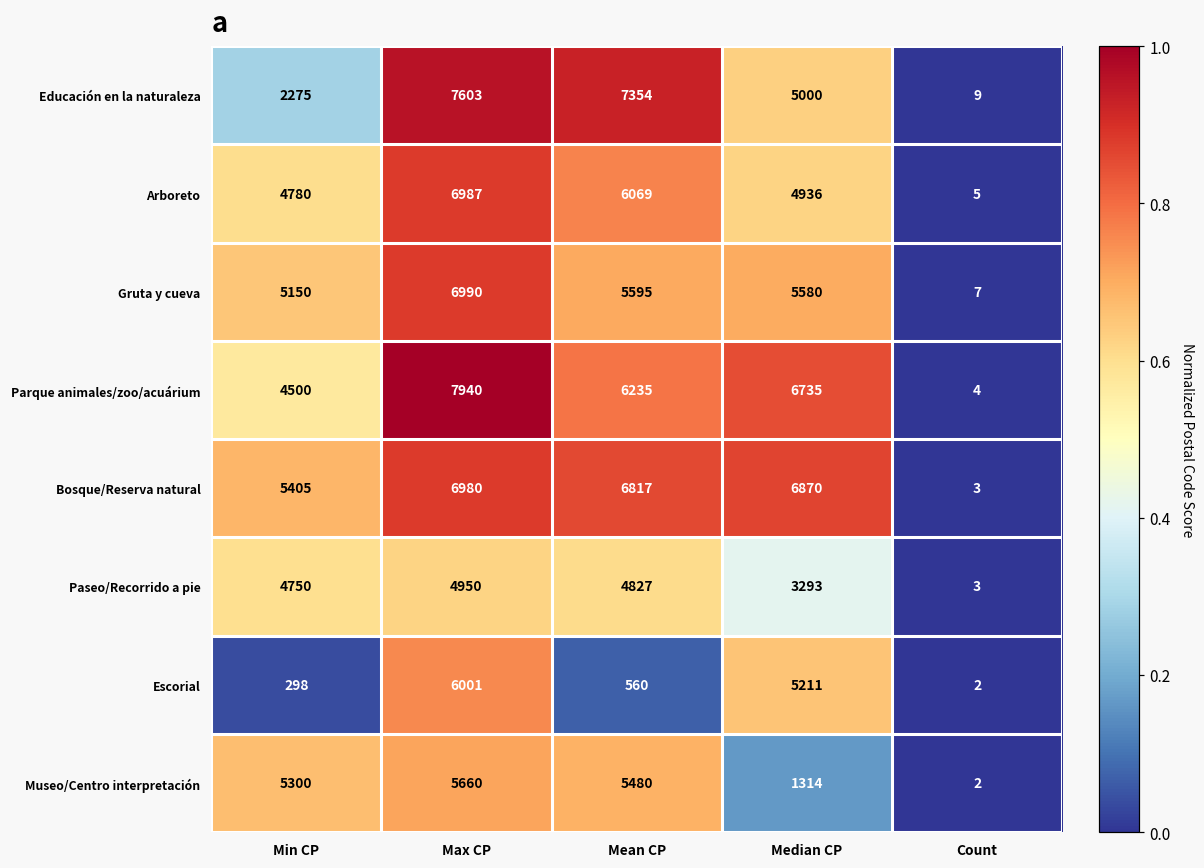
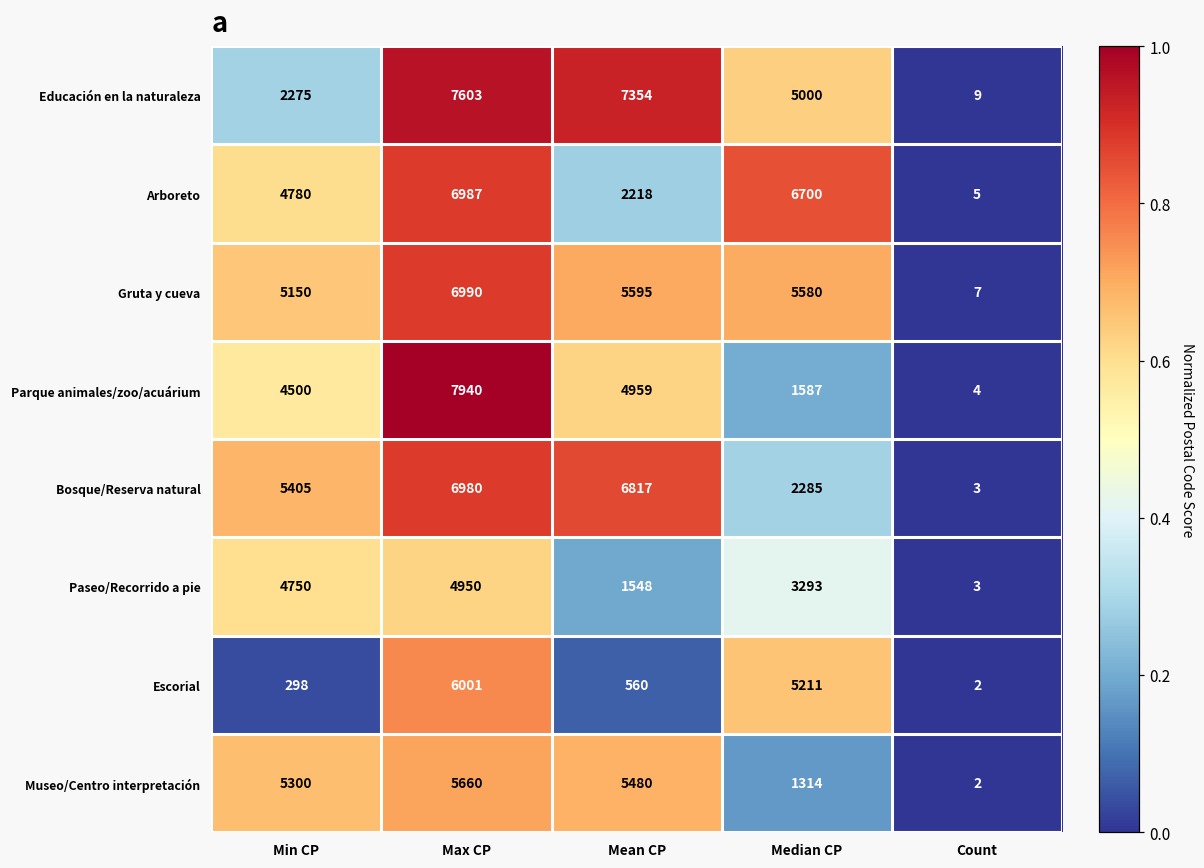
Arboreto, Mean CP: 6069 -> 2218
Arboreto, Median CP: 4936 -> 6700
Parque animales/zoo/acuárium, Mean CP: 6235 -> 4959
Parque animales/zoo/acuárium, Median CP: 6735 -> 1587
Bosque/Reserva natural, Median CP: 6870 -> 2285
Paseo/Recorrido a pie, Mean CP: 4827 -> 1548
